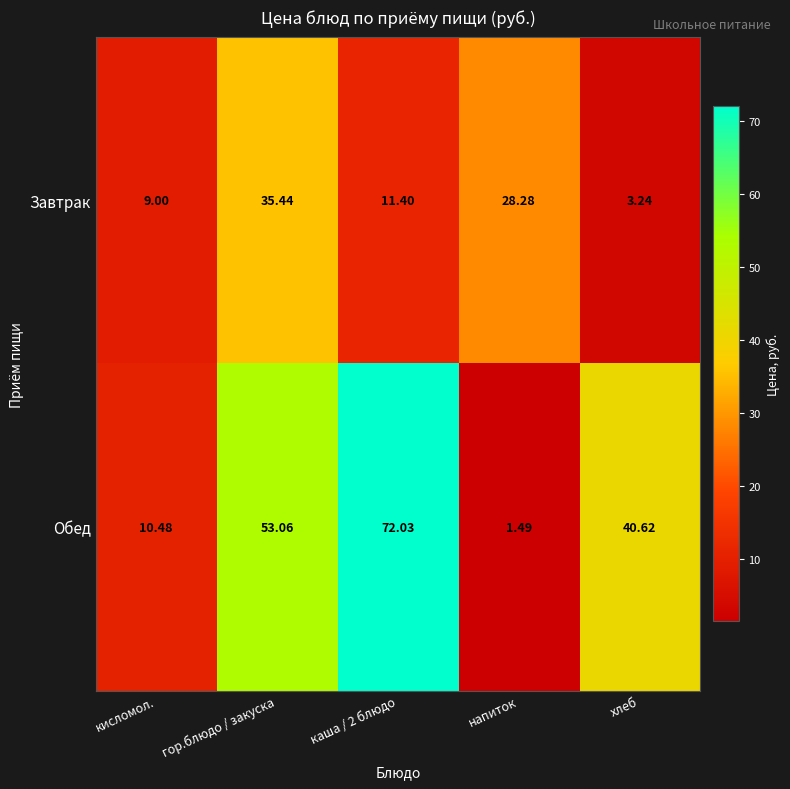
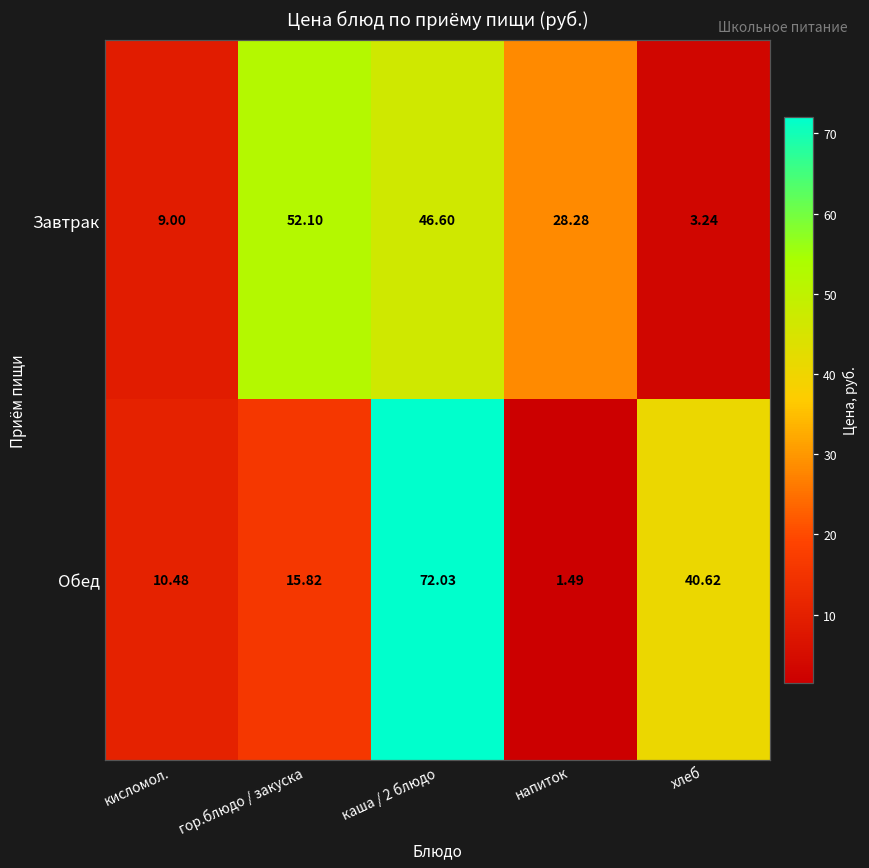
Завтрак, гор.блюдо / закуска: 35.44 -> 52.10
Завтрак, каша / 2 блюдо: 11.40 -> 46.60
Обед, гор.блюдо / закуска: 53.06 -> 15.82
